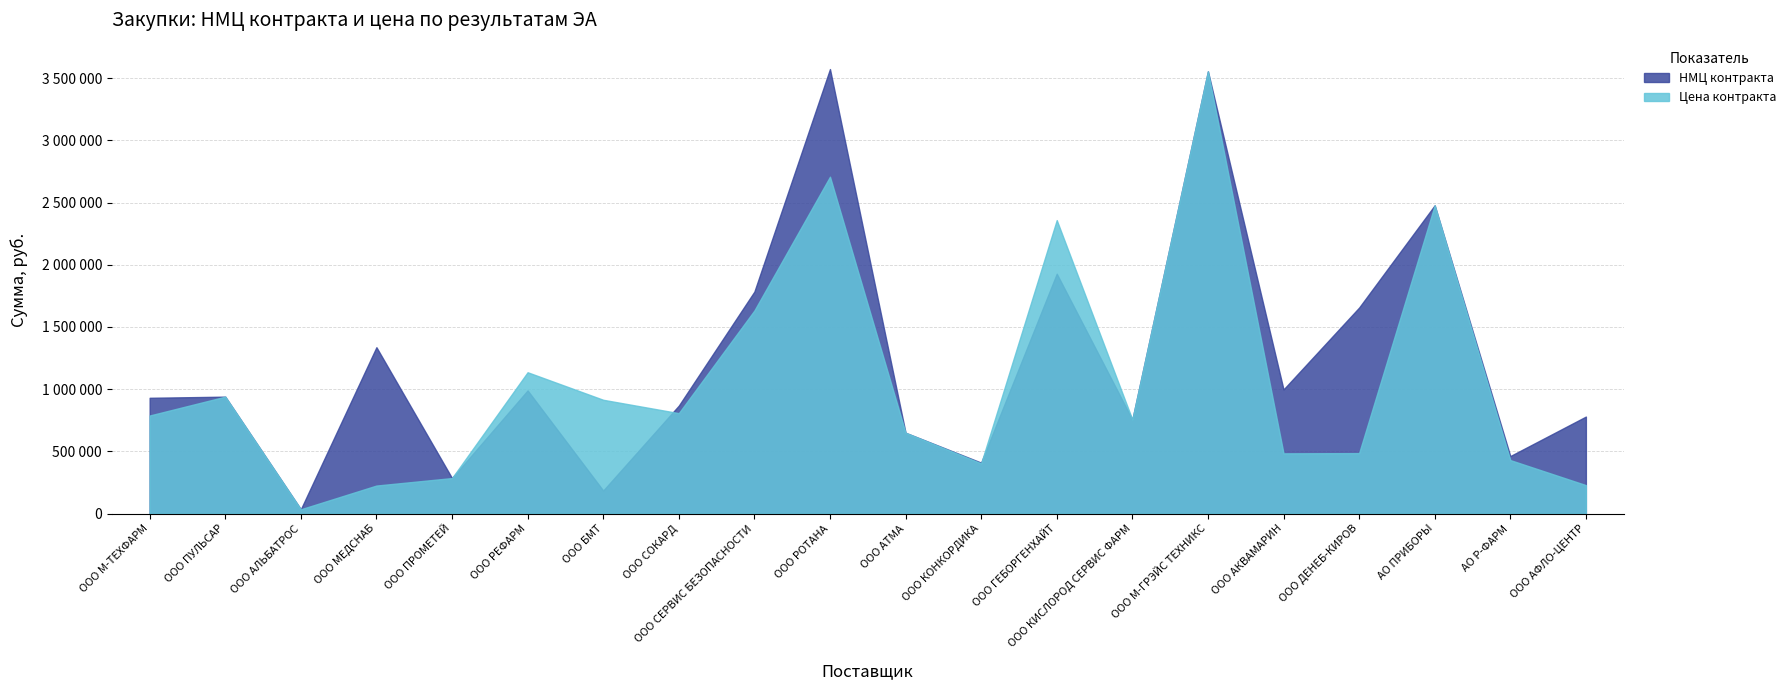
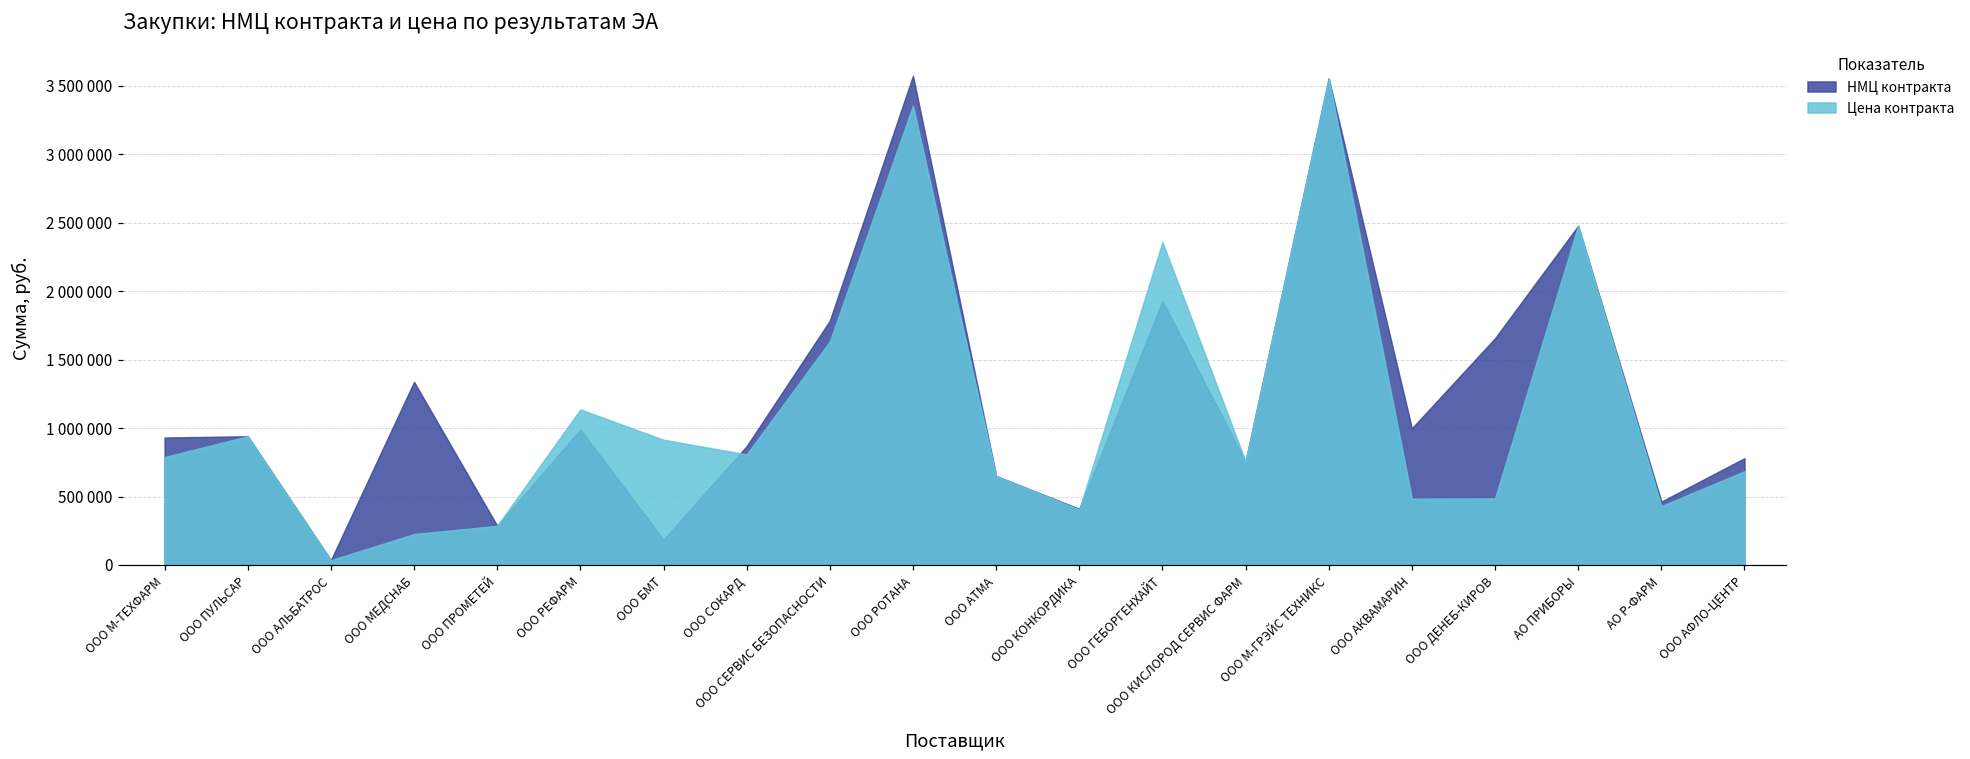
Цена контракта, ООО РОТАНА: 2710000 -> 3360000
Цена контракта, ООО АФЛО-ЦЕНТР: 230000 -> 680000
